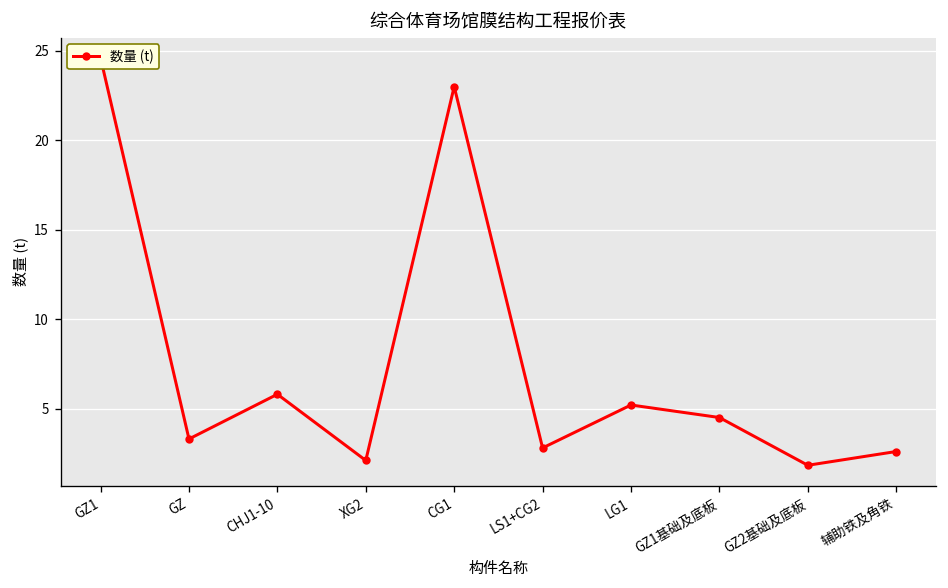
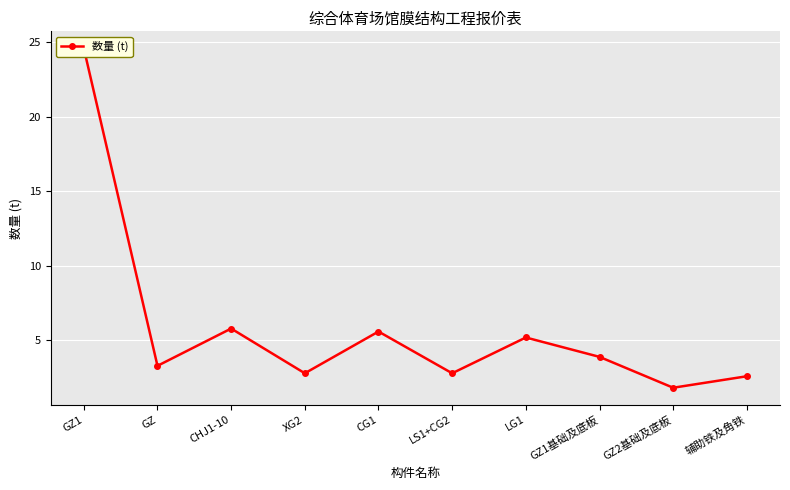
XG2: 2.1 -> 2.8
CG1: 23.0 -> 5.6
GZ1基础及底板: 4.5 -> 3.9
